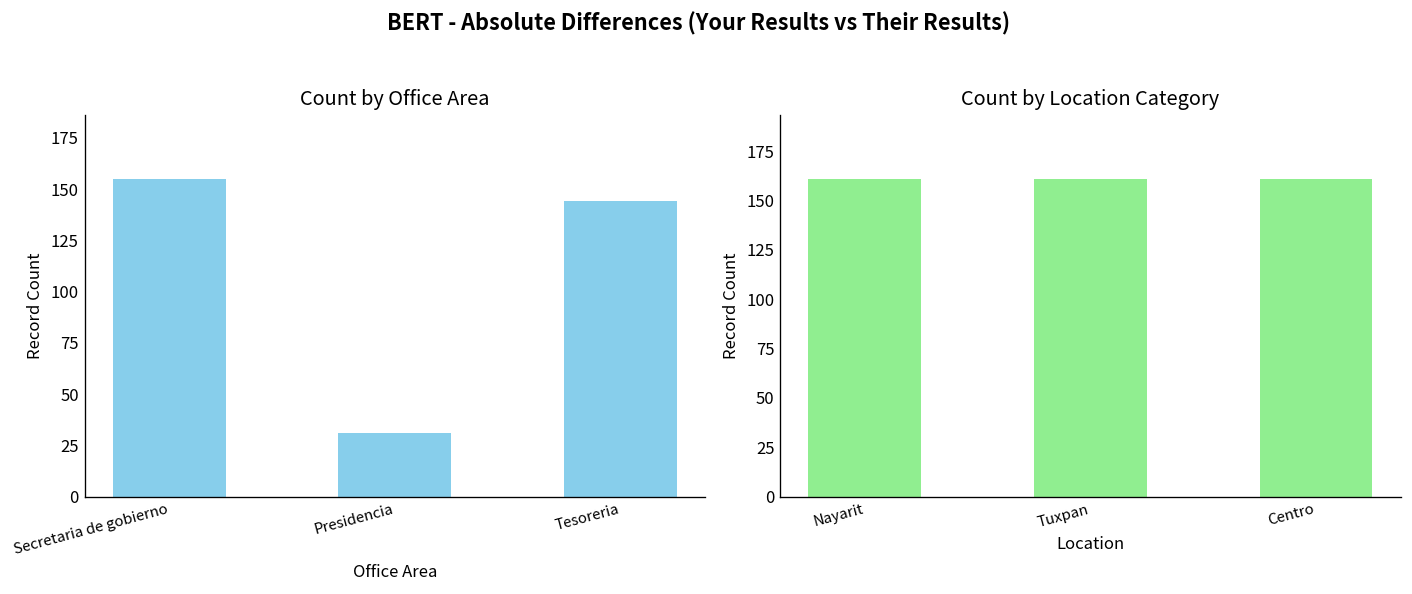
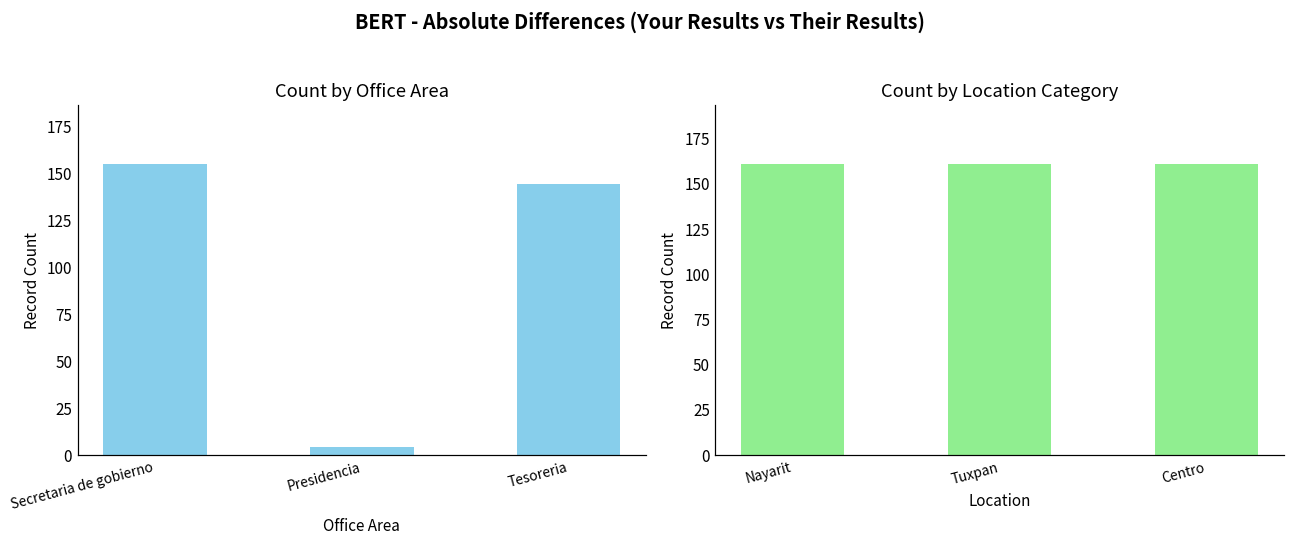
Count by Office Area, Presidencia: 31 -> 4
